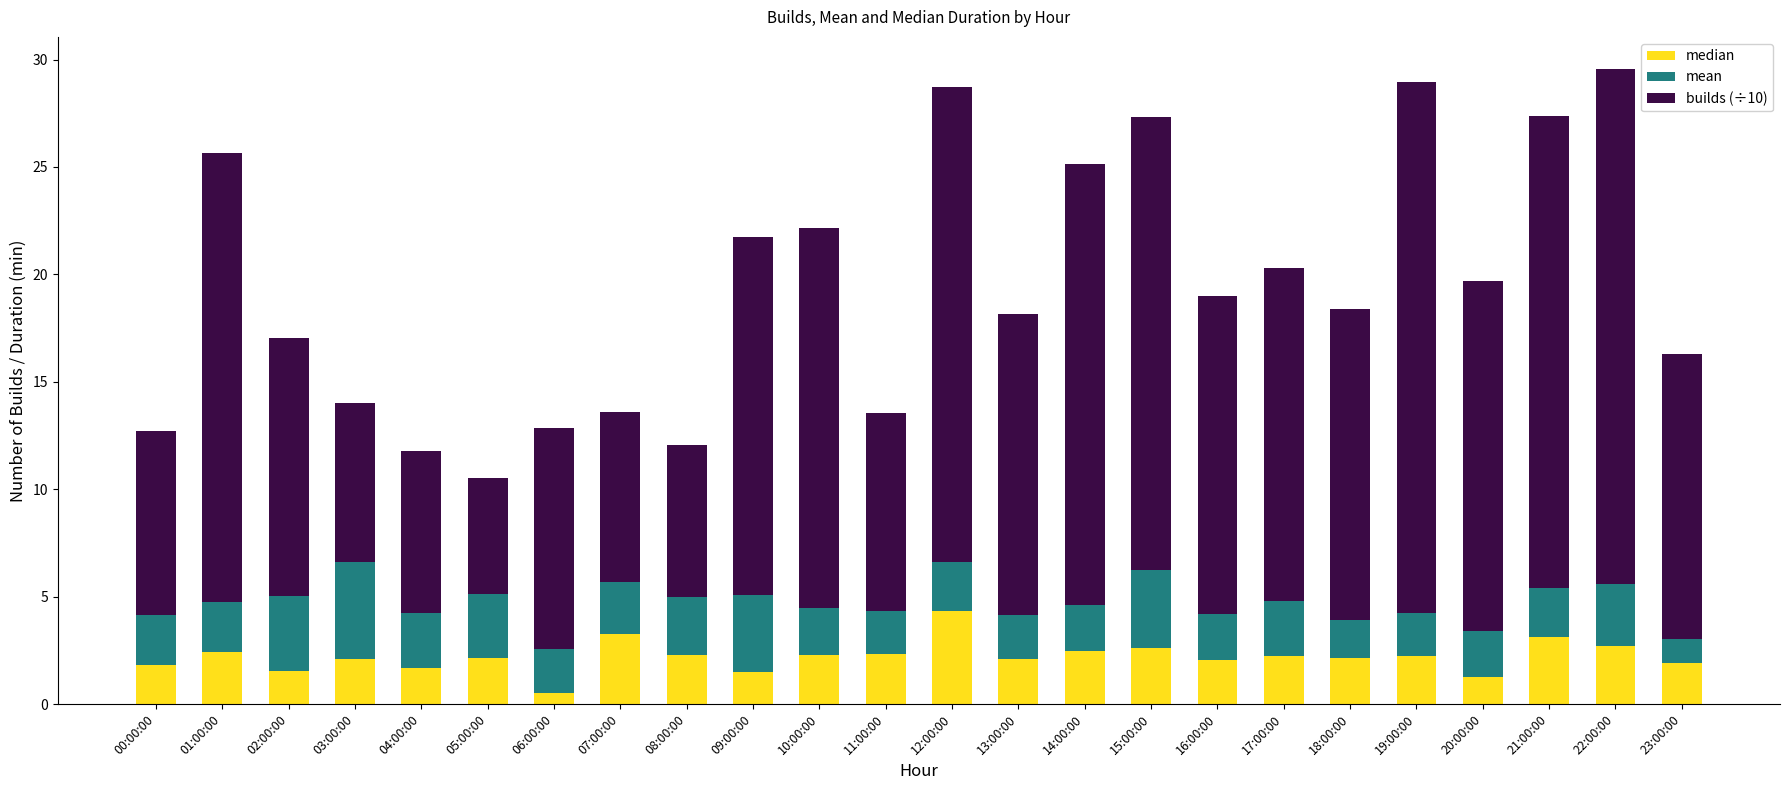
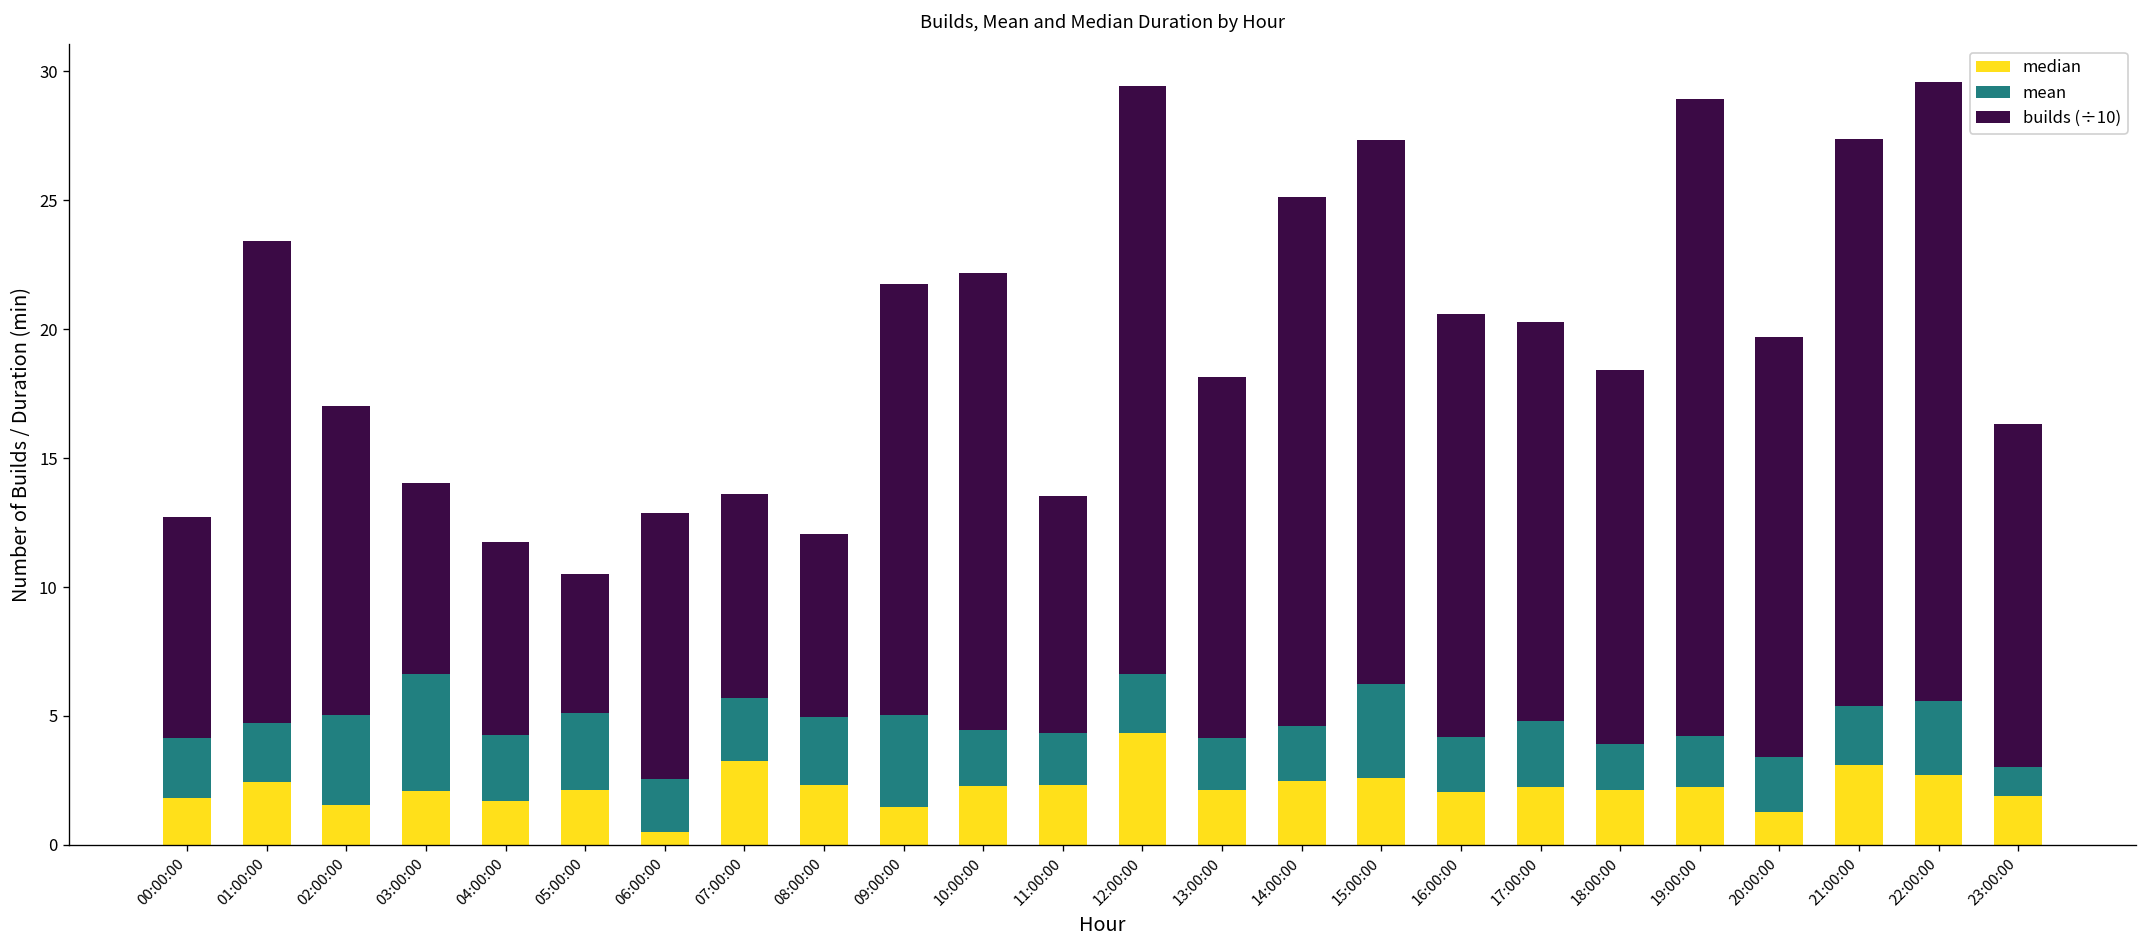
builds (÷10), 01:00:00: 20.9 -> 18.7
builds (÷10), 12:00:00: 22.1 -> 22.8
builds (÷10), 16:00:00: 14.8 -> 16.4
